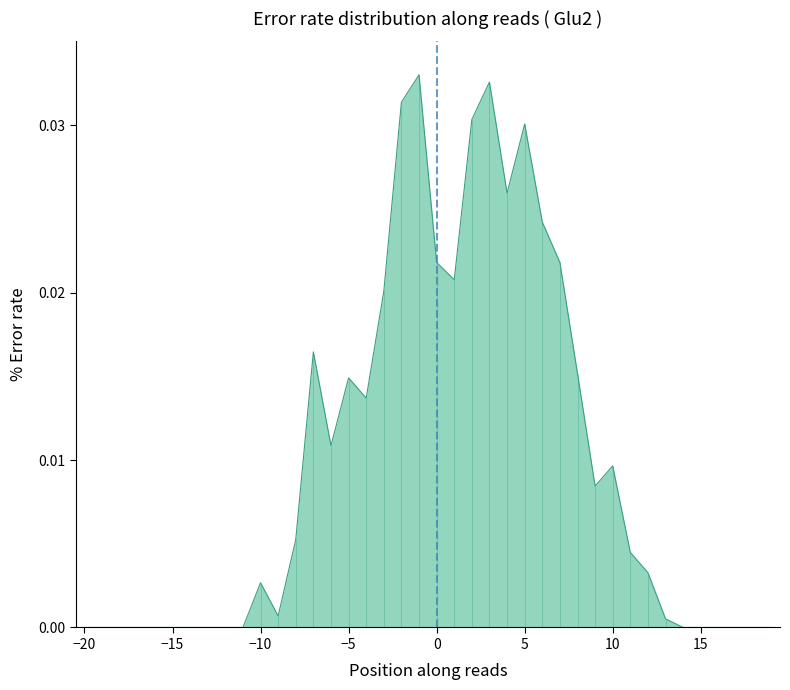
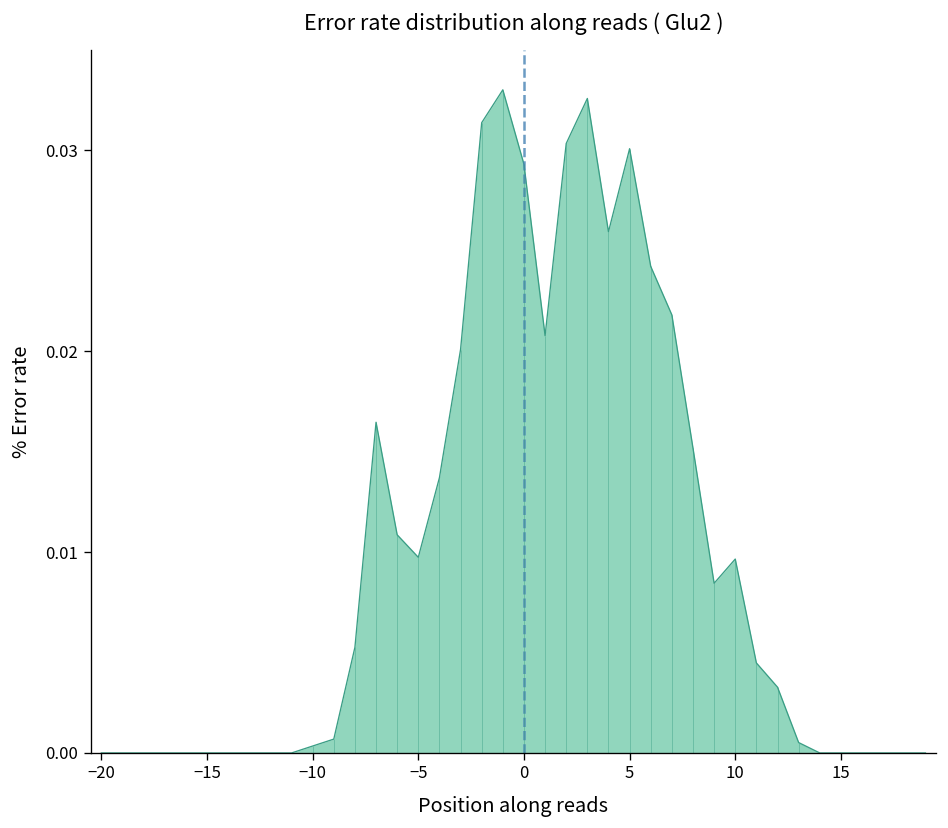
−10: 0.0027 -> 0.0003
−5: 0.0149 -> 0.0097
0: 0.0218 -> 0.0293
